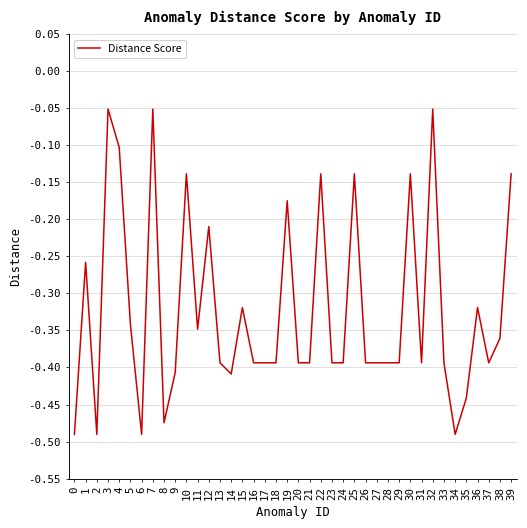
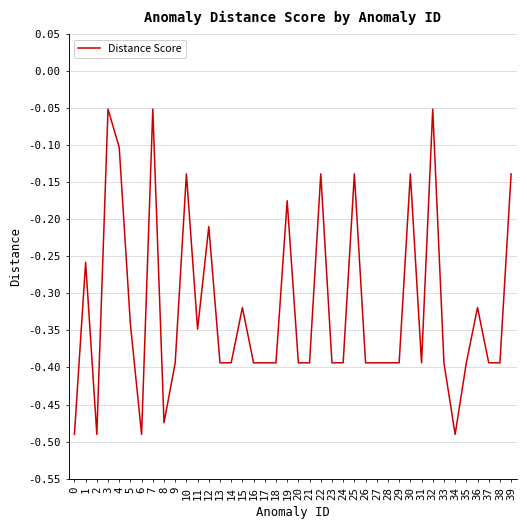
9: -0.41 -> -0.39
14: -0.41 -> -0.39
35: -0.44 -> -0.39
38: -0.36 -> -0.39
